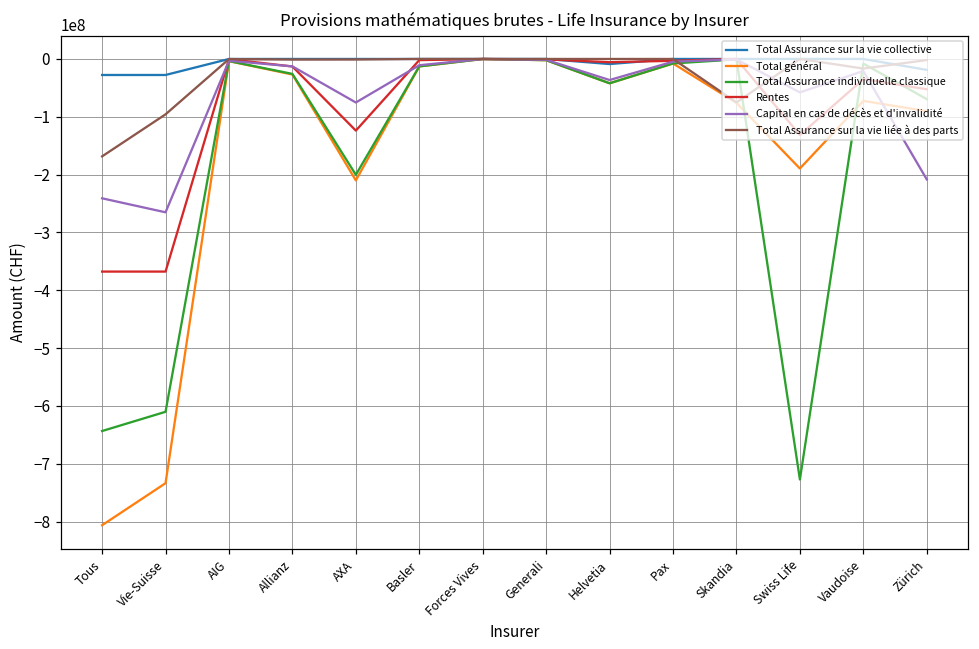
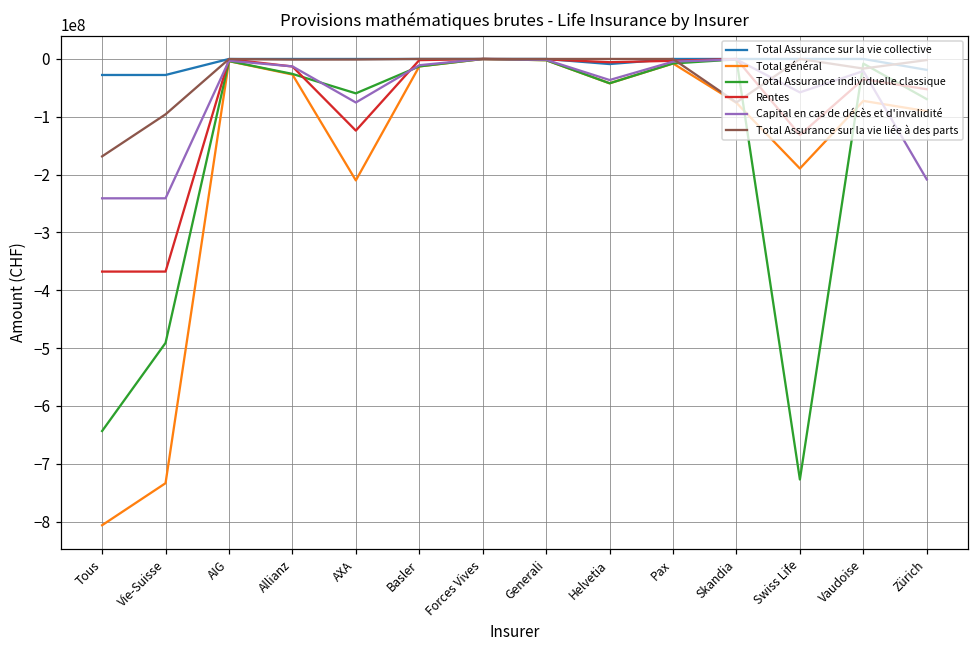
Total Assurance individuelle classique, Vie-Suisse: -610000000 -> -490000000
Capital en cas de décès et d'invalidité, Vie-Suisse: -270000000 -> -240000000
Total Assurance individuelle classique, AXA: -200000000 -> -60000000
